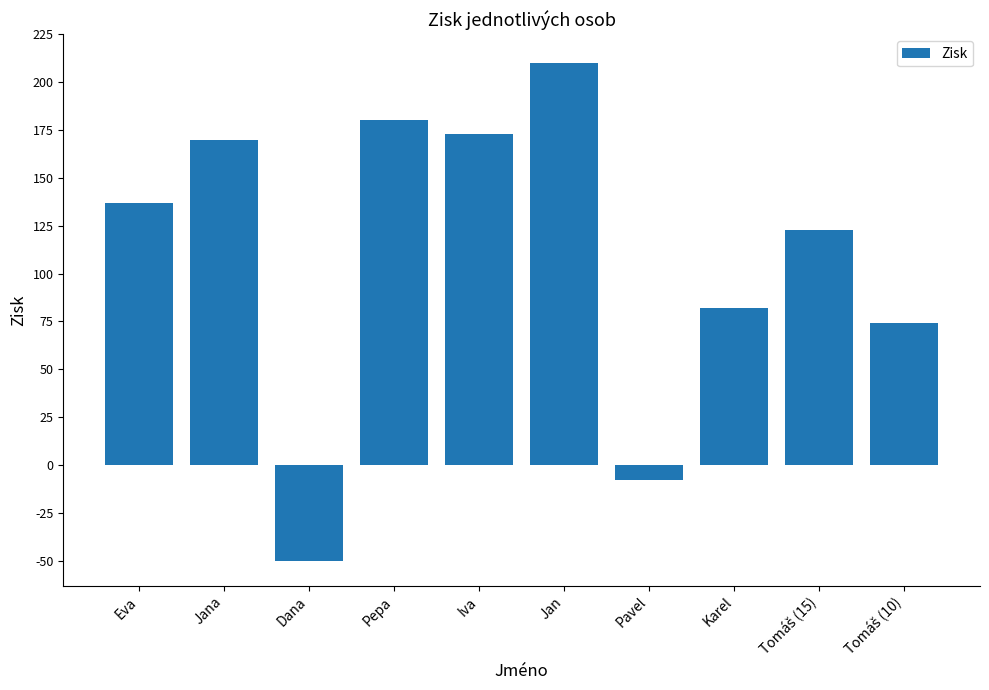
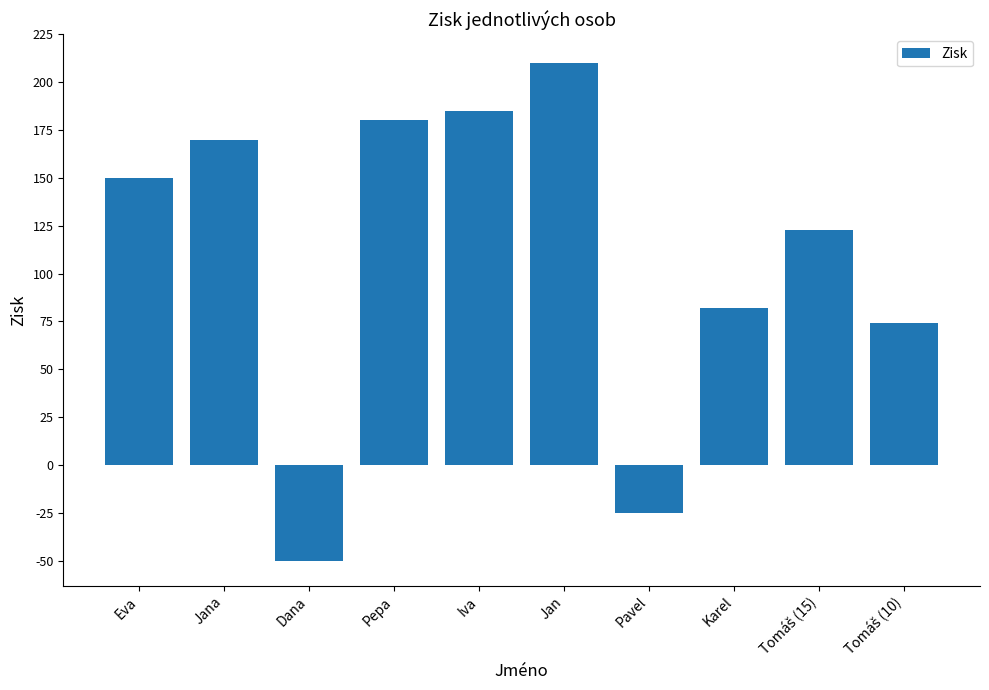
Eva: 137 -> 150
Iva: 173 -> 185
Pavel: -8 -> -25
